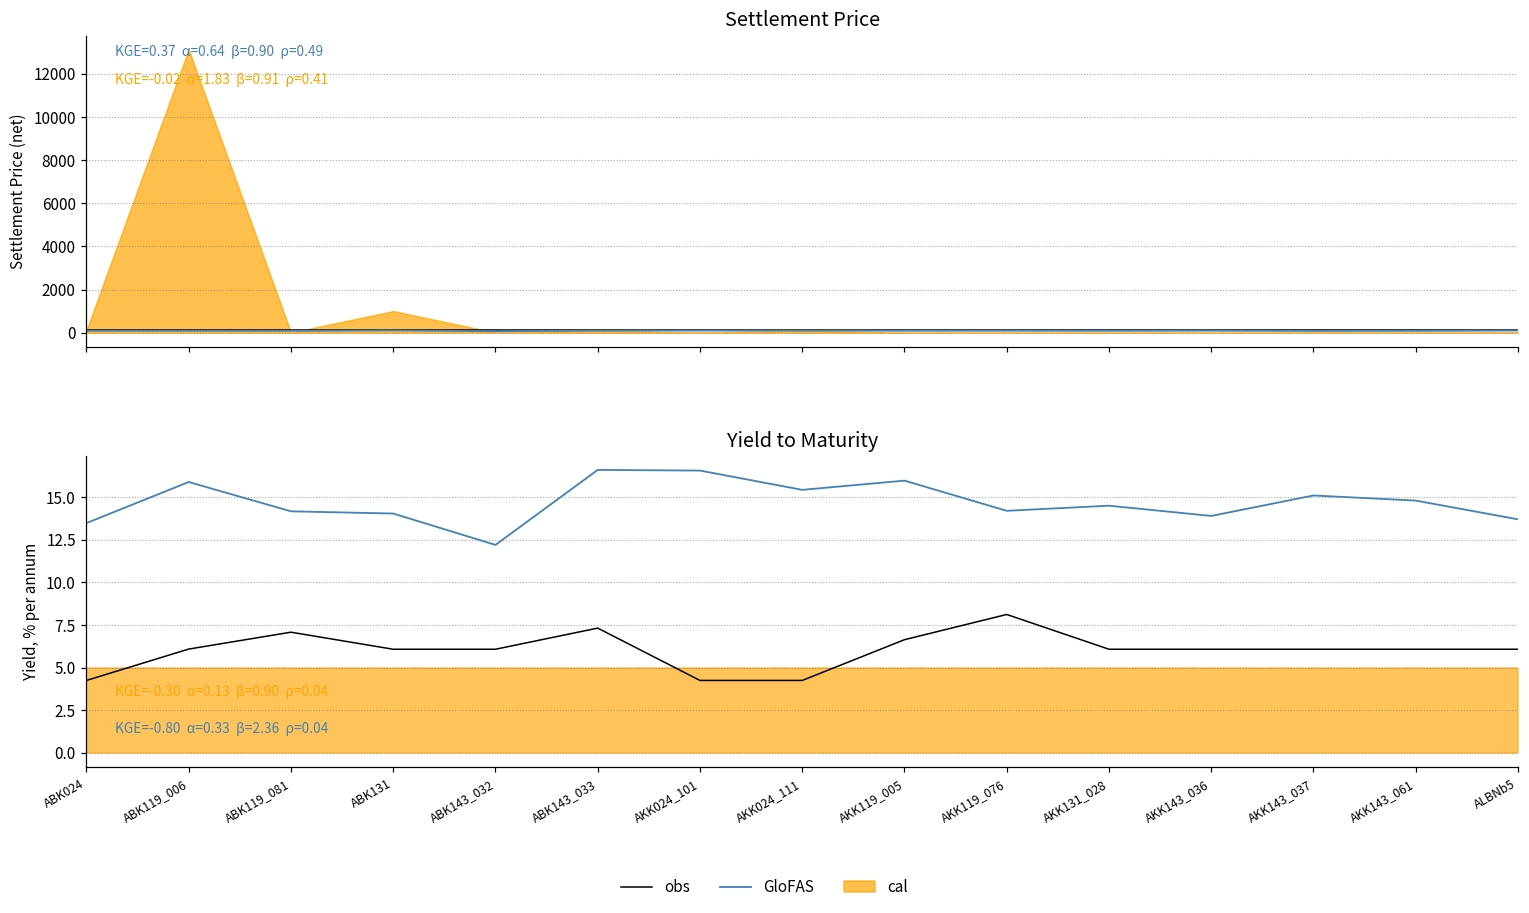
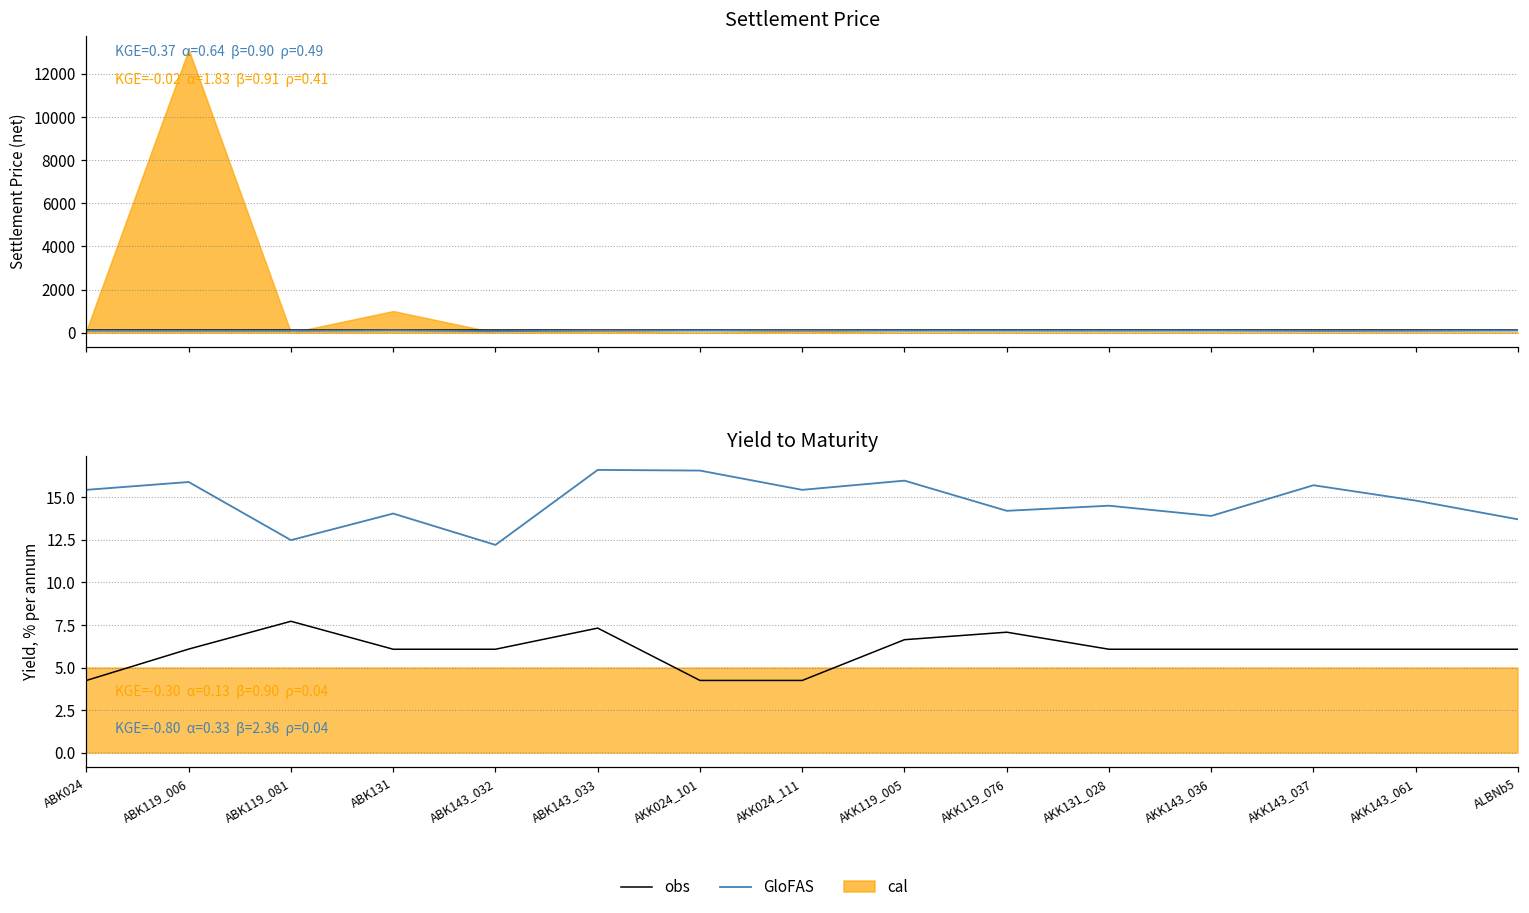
Yield to Maturity, GloFAS, ABK024: 13.5 -> 15.4
Yield to Maturity, obs, ABK119_081: 7.1 -> 7.7
Yield to Maturity, GloFAS, ABK119_081: 14.2 -> 12.5
Yield to Maturity, obs, AKK119_076: 8.1 -> 7.1
Yield to Maturity, GloFAS, AKK143_037: 15.1 -> 15.7
